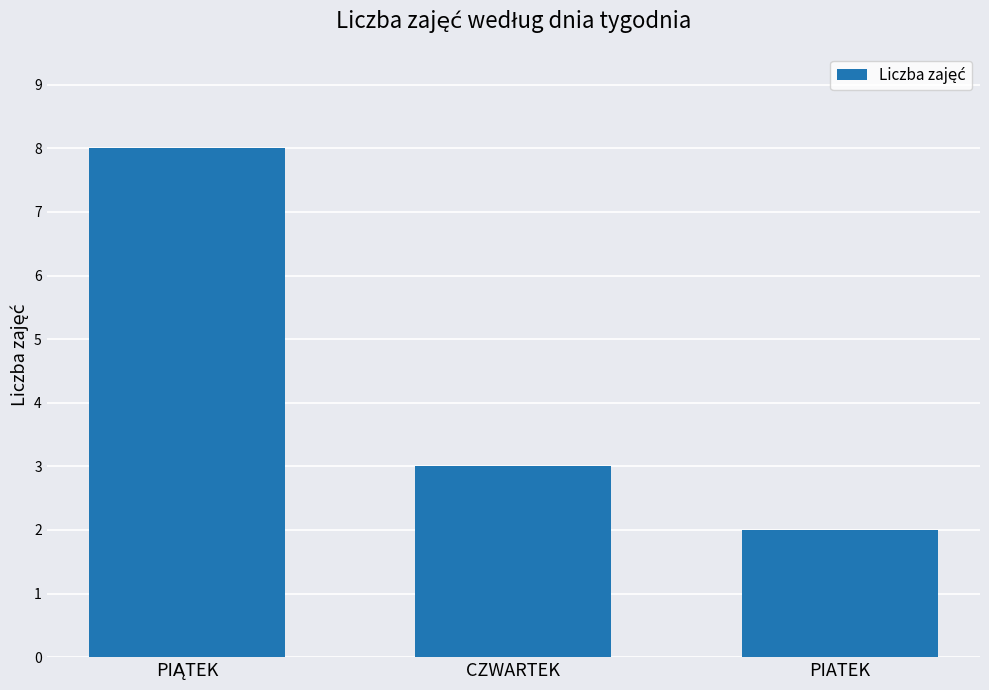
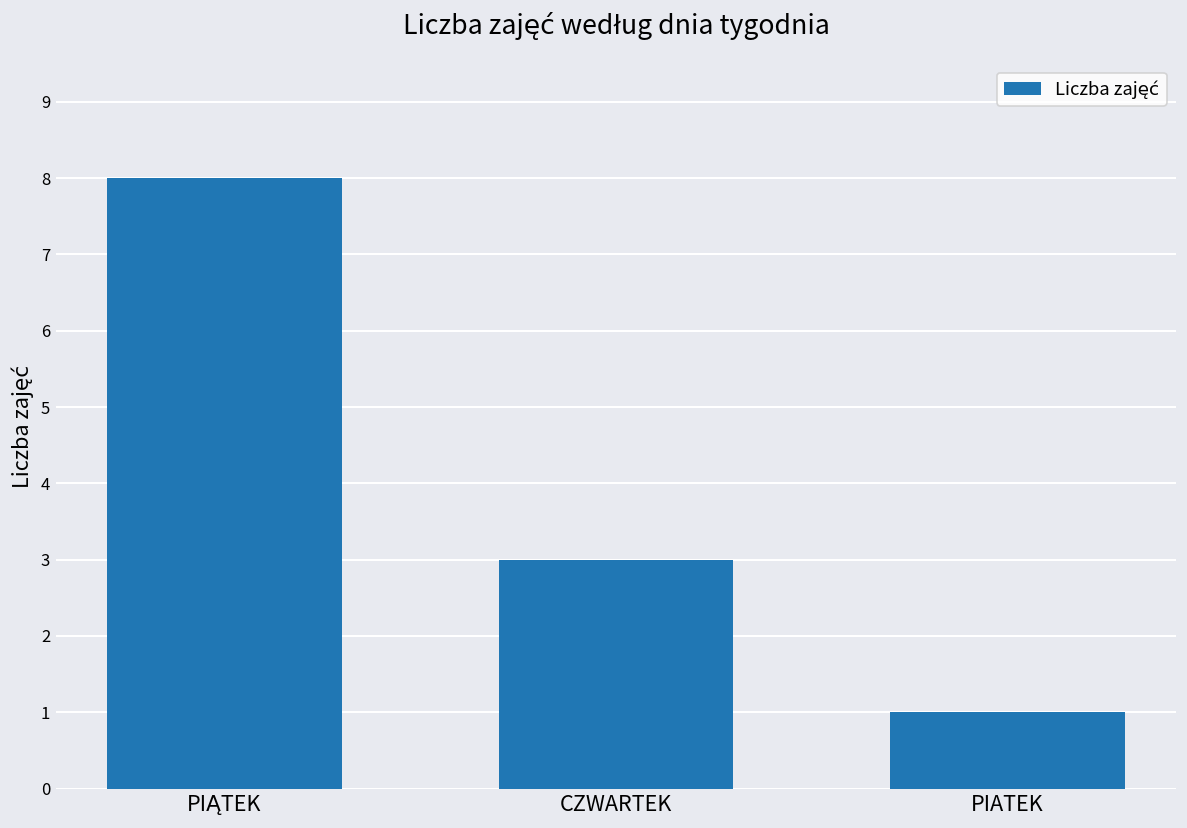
PIATEK: 2 -> 1
